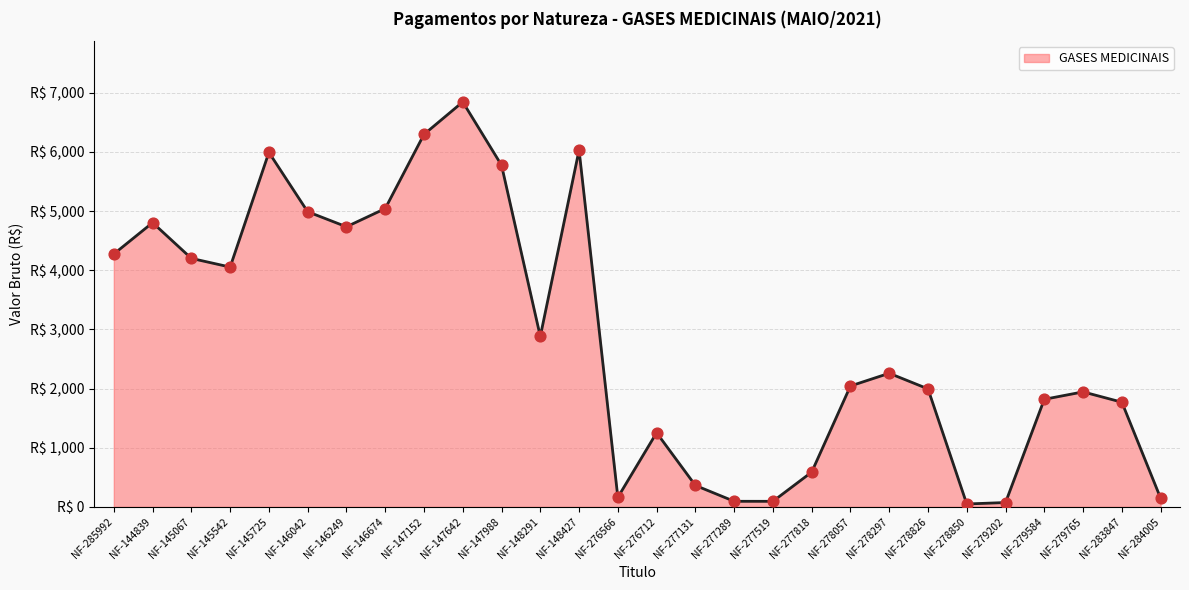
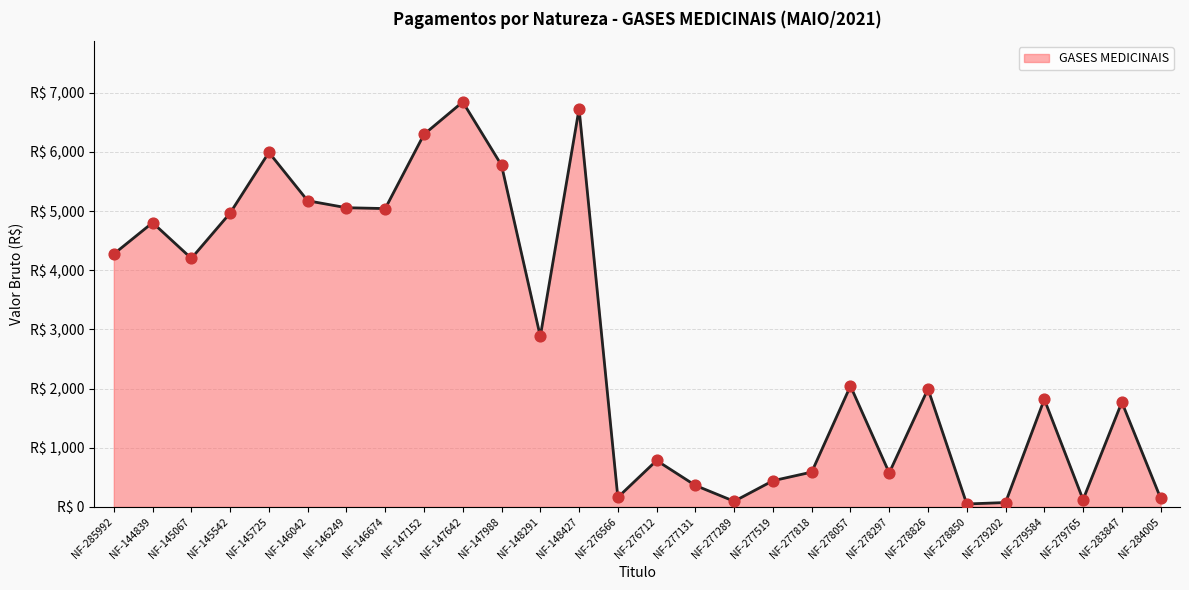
NF-145542: R$ 4,100 -> R$ 5,000
NF-146042: R$ 5,000 -> R$ 5,200
NF-146249: R$ 4,700 -> R$ 5,100
NF-148427: R$ 6,000 -> R$ 6,700
NF-276712: R$ 1,300 -> R$ 800
NF-277519: R$ 100 -> R$ 400
NF-278297: R$ 2,300 -> R$ 600
NF-279765: R$ 1,900 -> R$ 100
